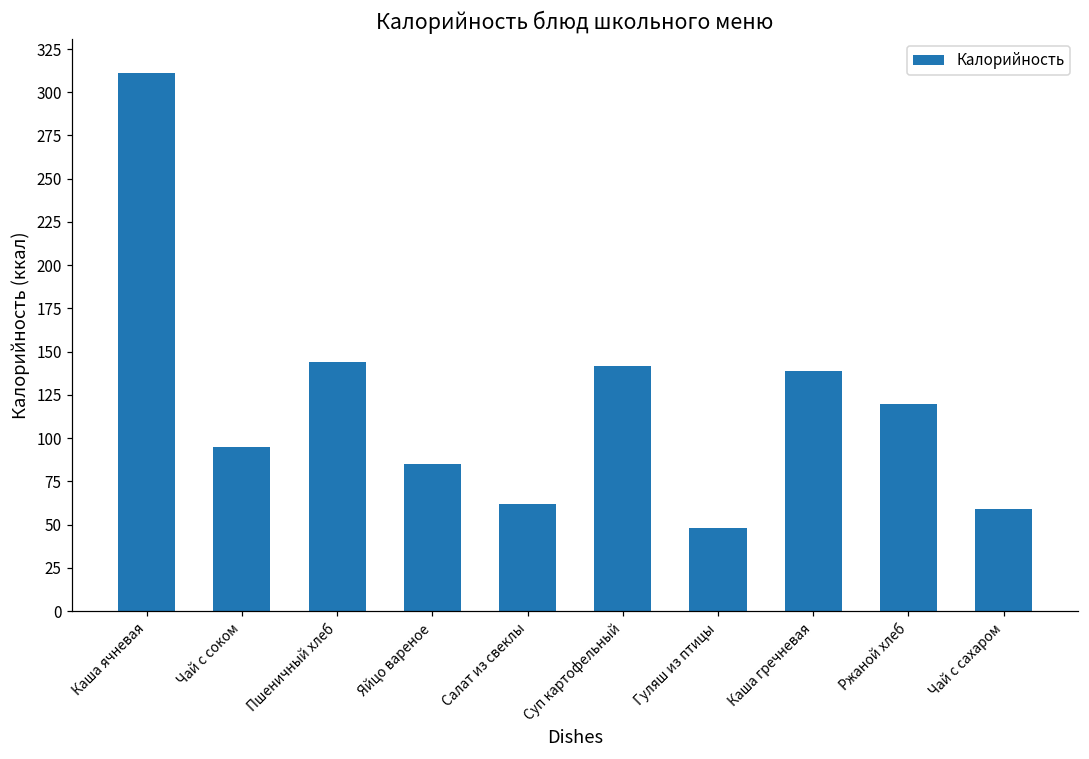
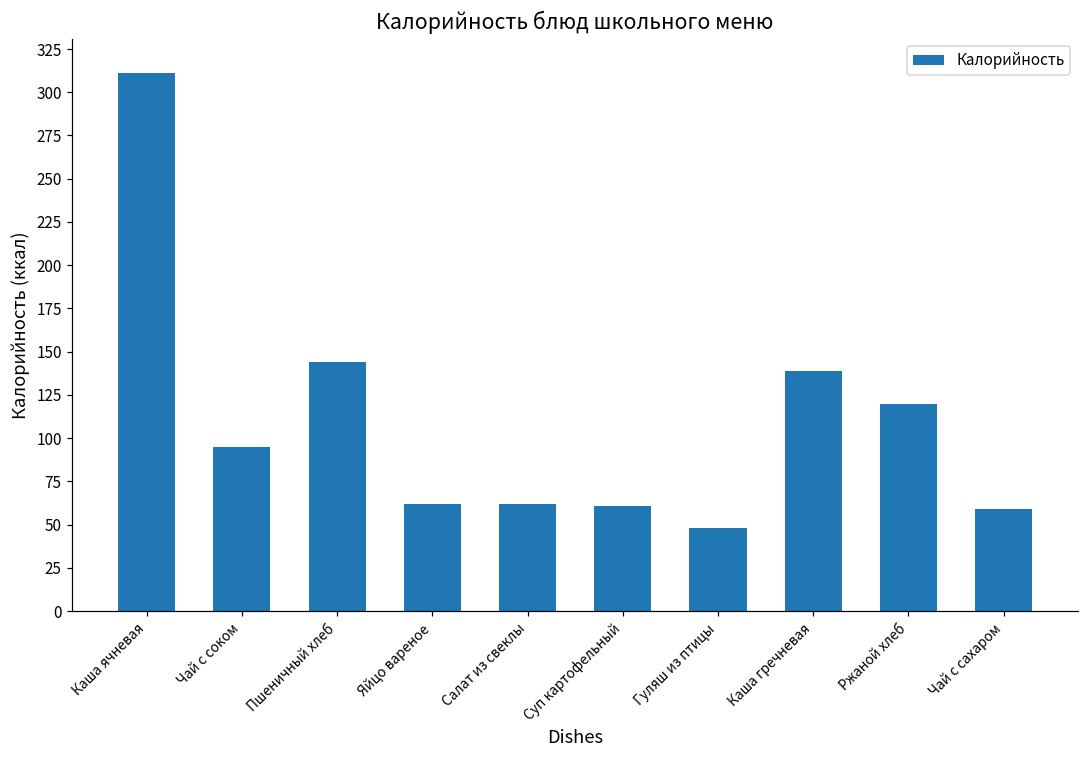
Яйцо вареное: 85 -> 62
Суп картофельный: 142 -> 61
